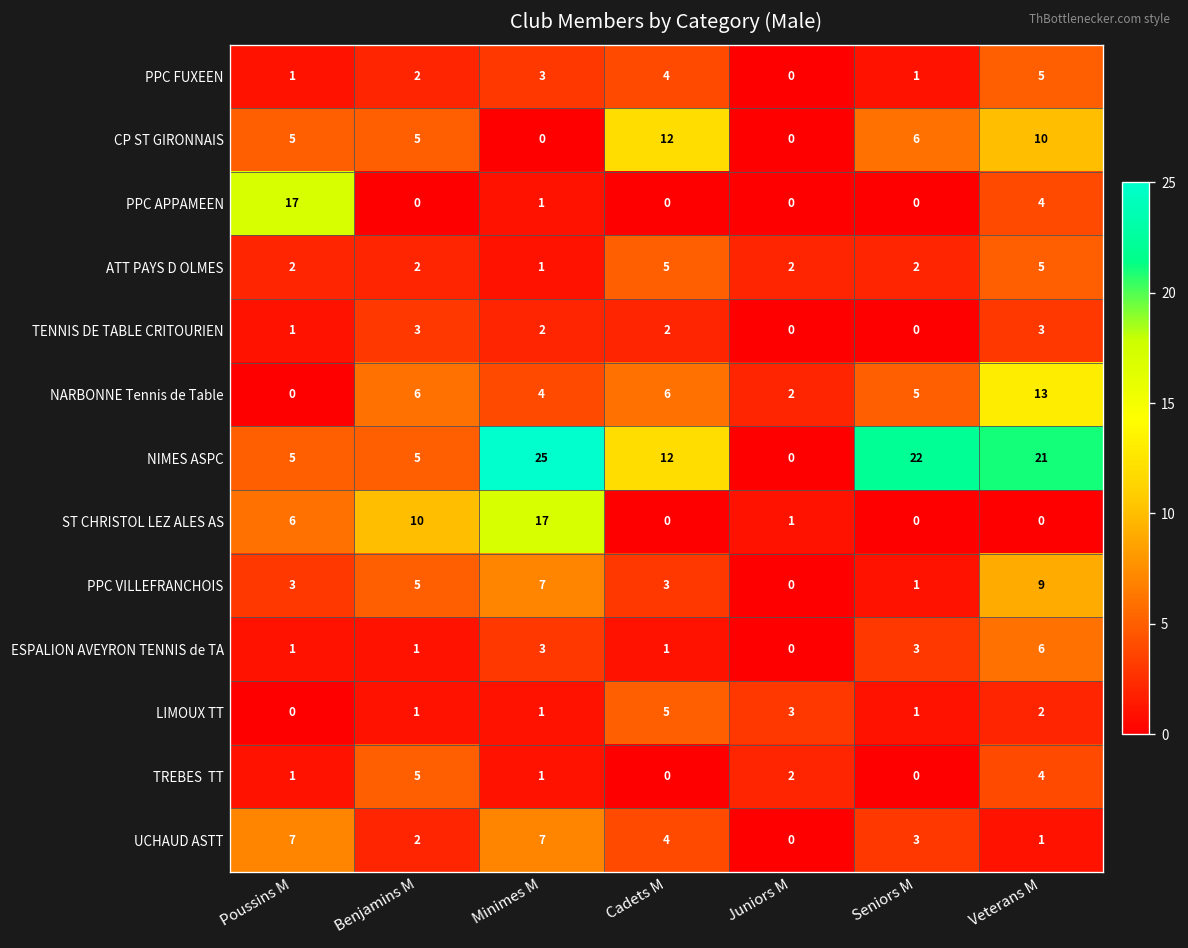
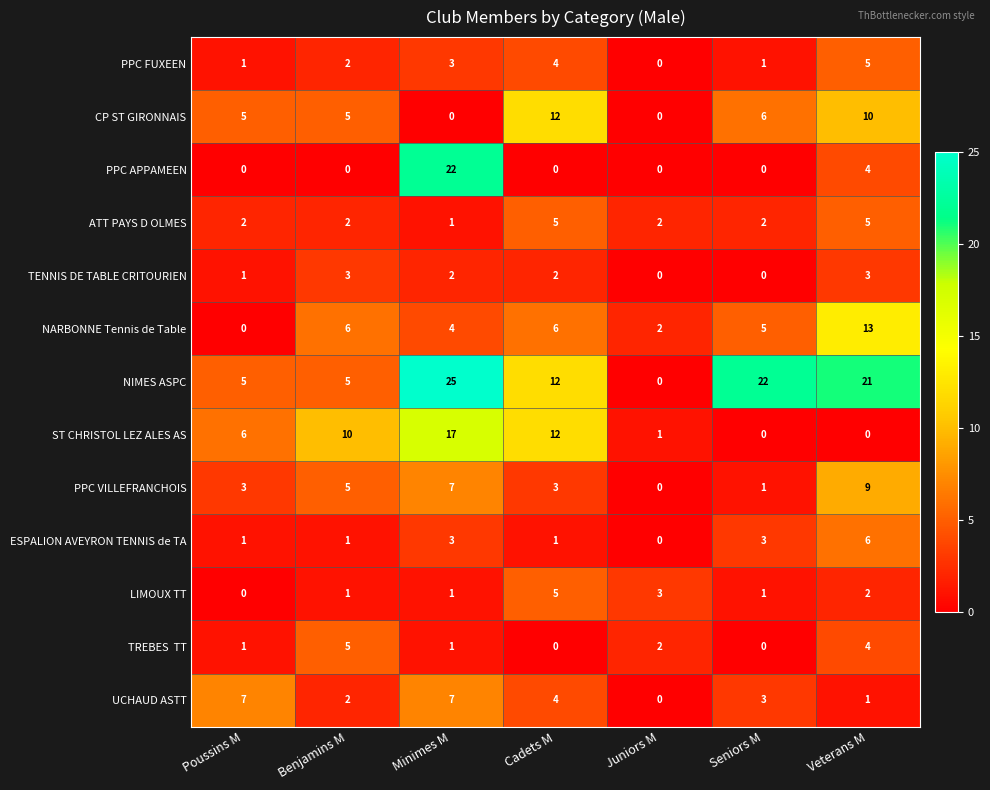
PPC APPAMEEN, Poussins M: 17 -> 0
PPC APPAMEEN, Minimes M: 1 -> 22
ST CHRISTOL LEZ ALES AS, Cadets M: 0 -> 12
